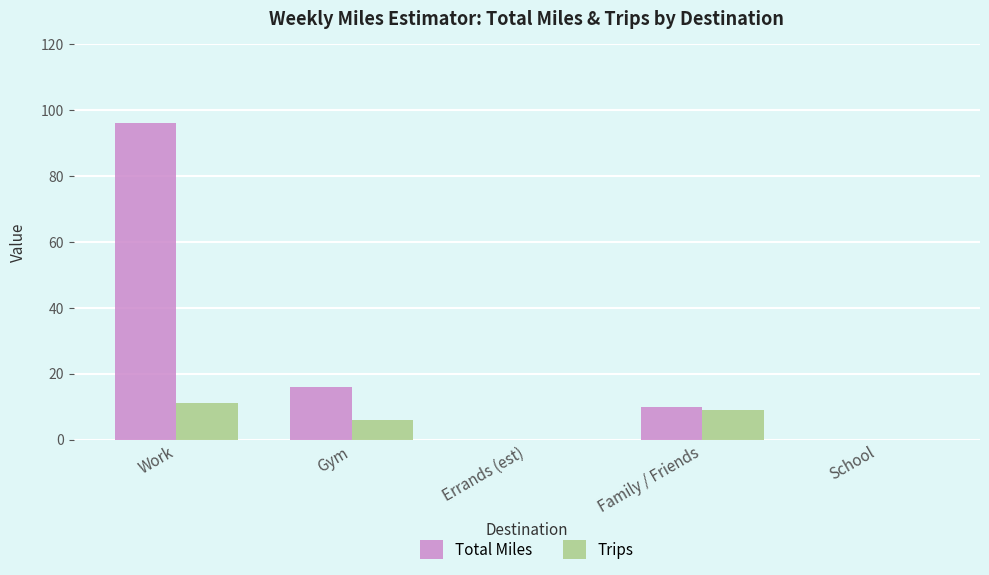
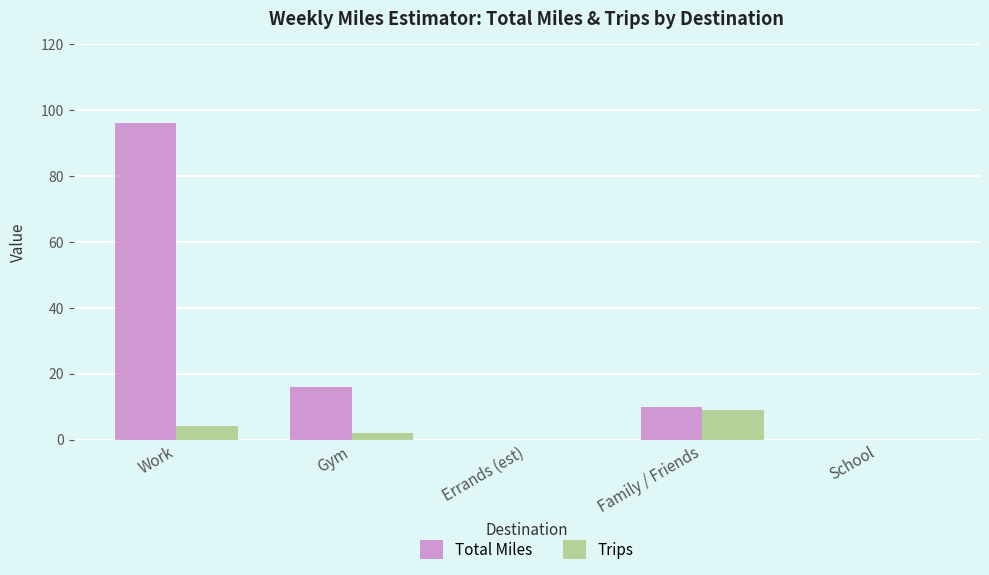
Trips, Work: 11 -> 4
Trips, Gym: 6 -> 2
